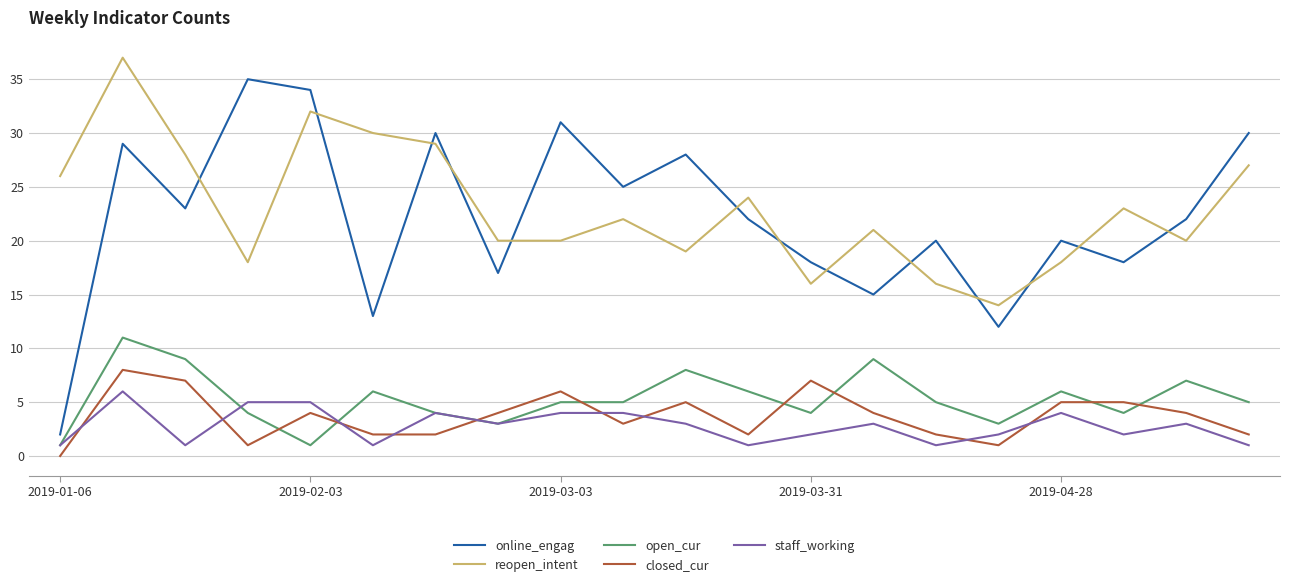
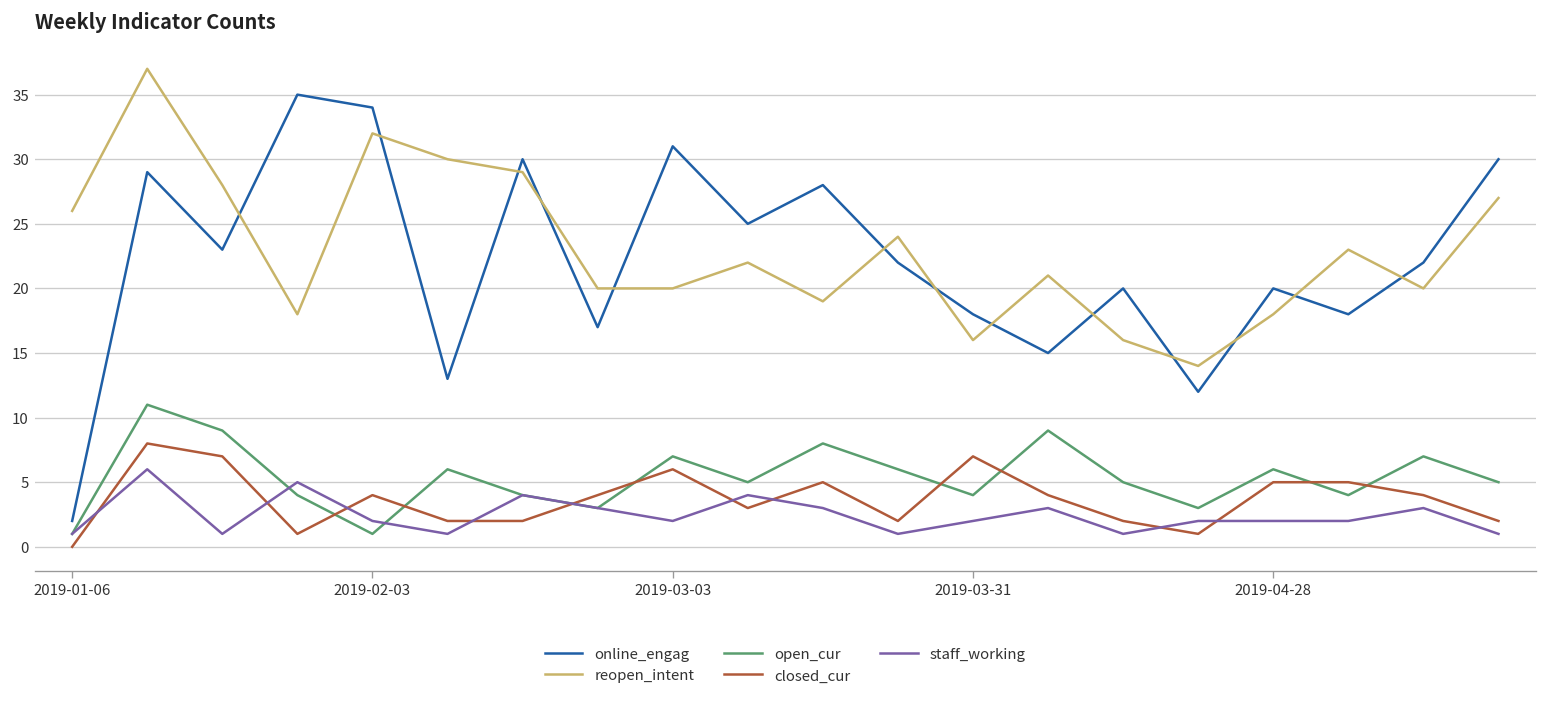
staff_working, 2019-02-03: 5 -> 2
open_cur, 2019-03-03: 5 -> 7
staff_working, 2019-03-03: 4 -> 2
staff_working, 2019-04-28: 4 -> 2
